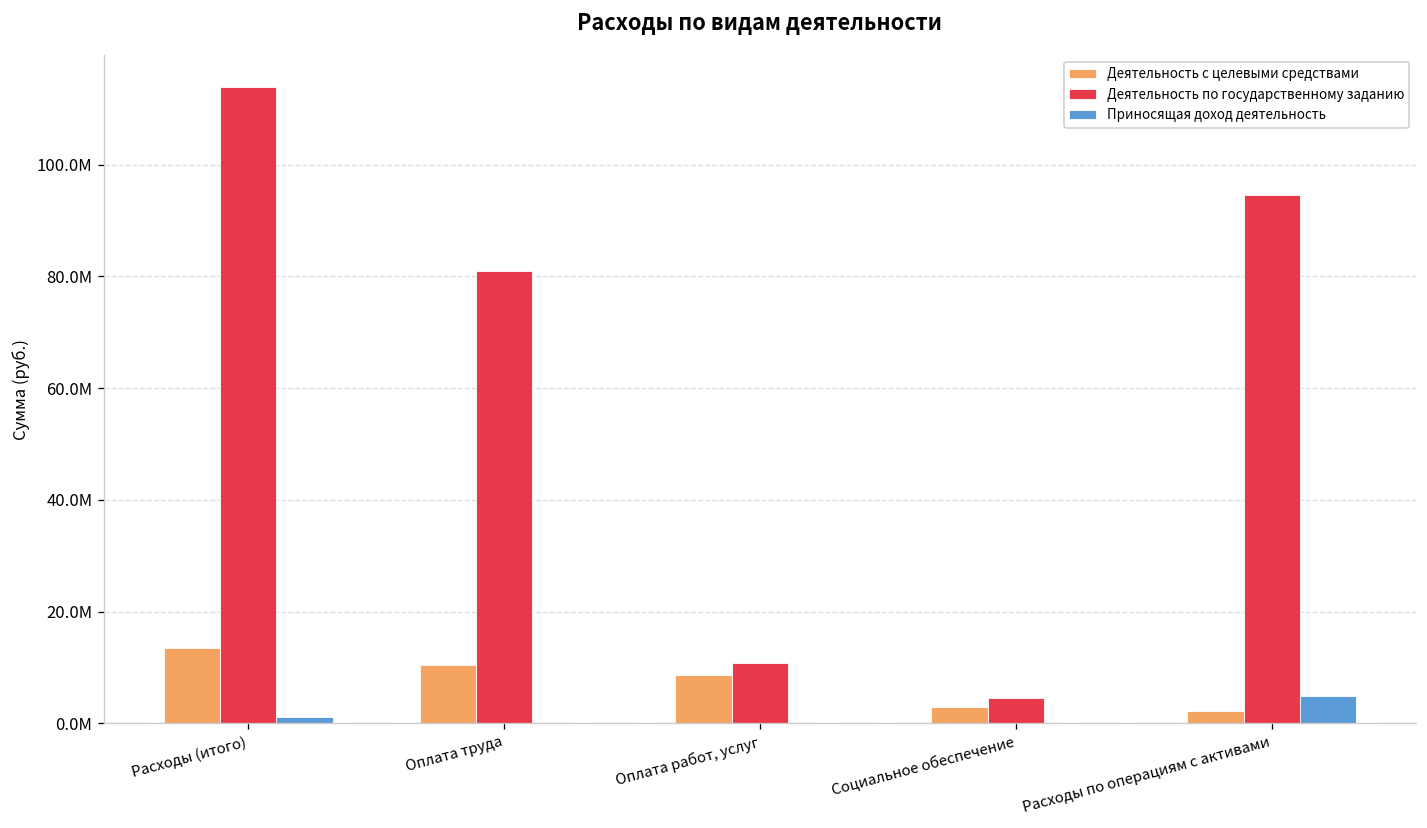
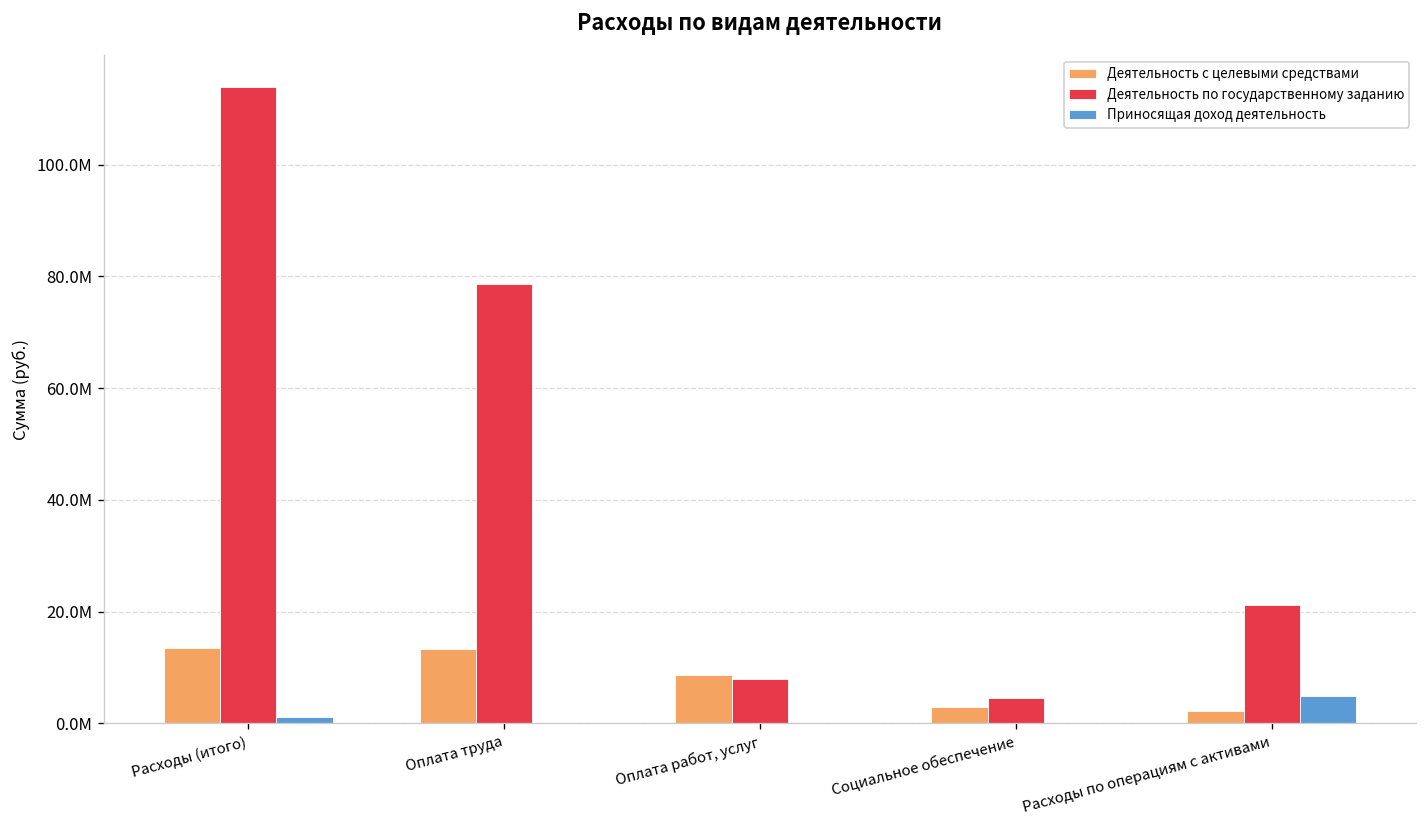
Деятельность с целевыми средствами, Оплата труда: 10000000 -> 13000000
Деятельность по государственному заданию, Оплата труда: 81000000 -> 79000000
Деятельность по государственному заданию, Оплата работ, услуг: 11000000 -> 8000000
Деятельность по государственному заданию, Расходы по операциям с активами: 95000000 -> 21000000
